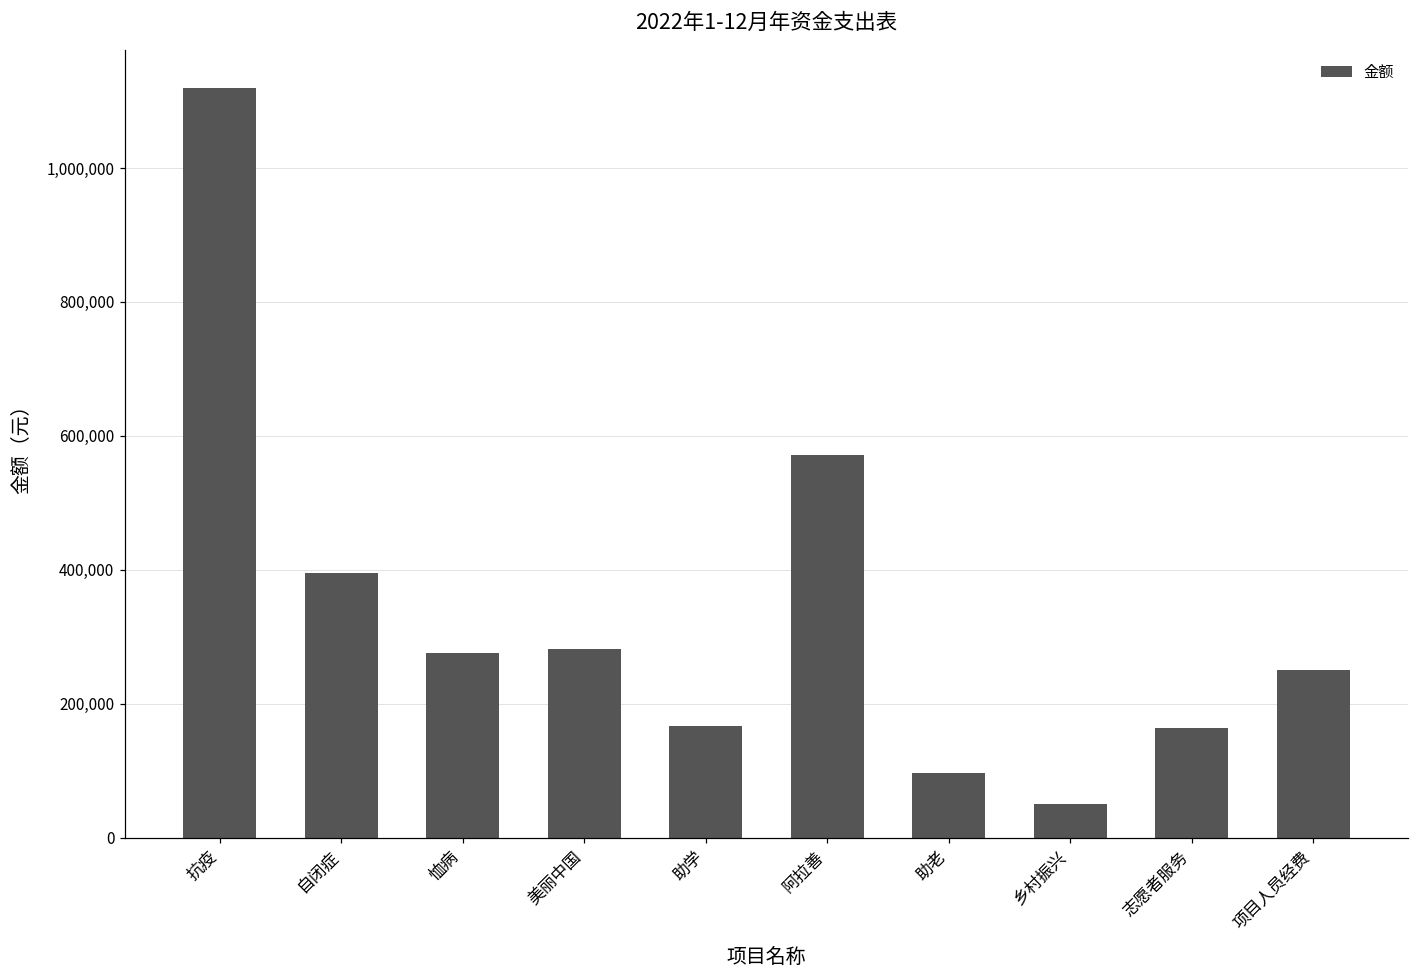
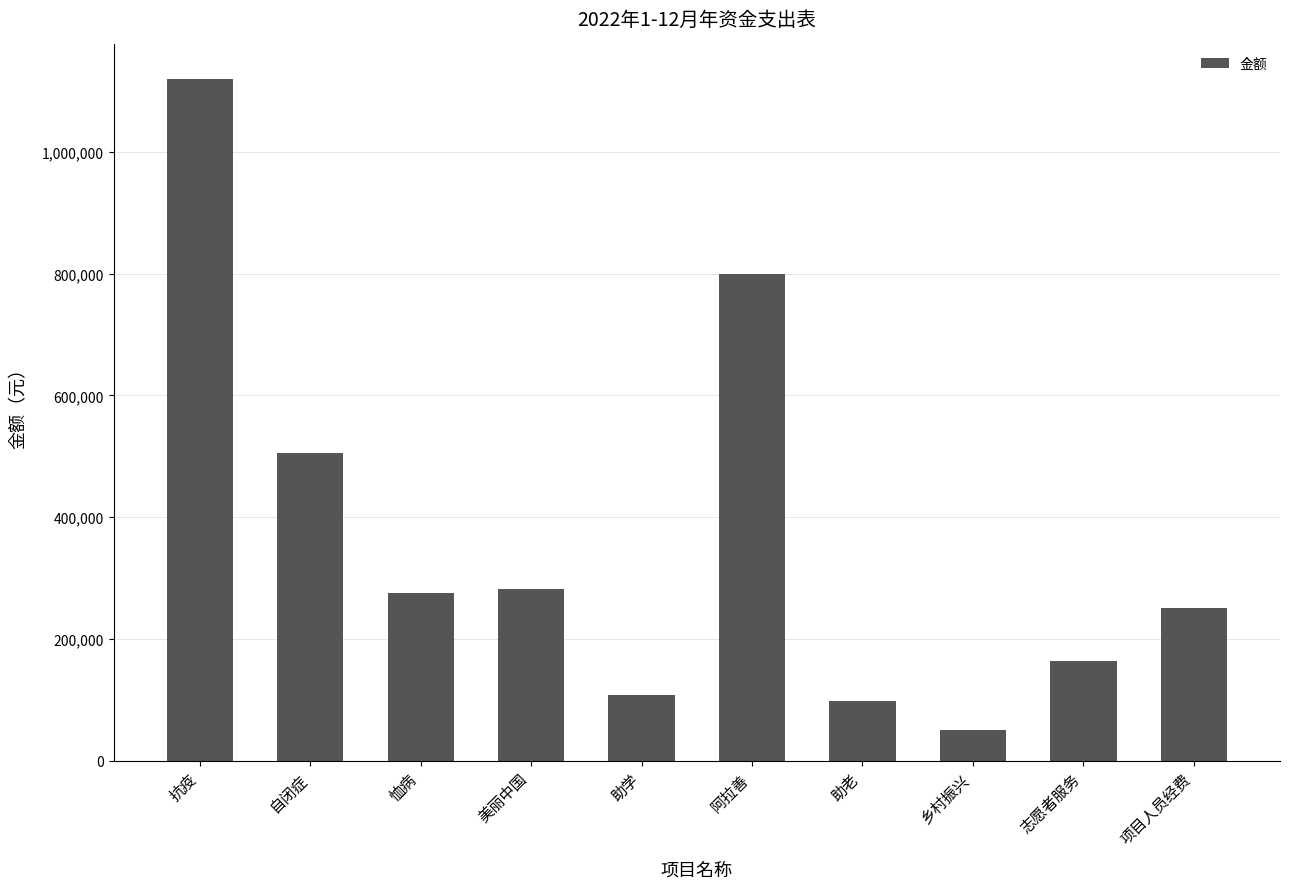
自闭症: 400,000 -> 510,000
助学: 170,000 -> 110,000
阿拉善: 570,000 -> 800,000
